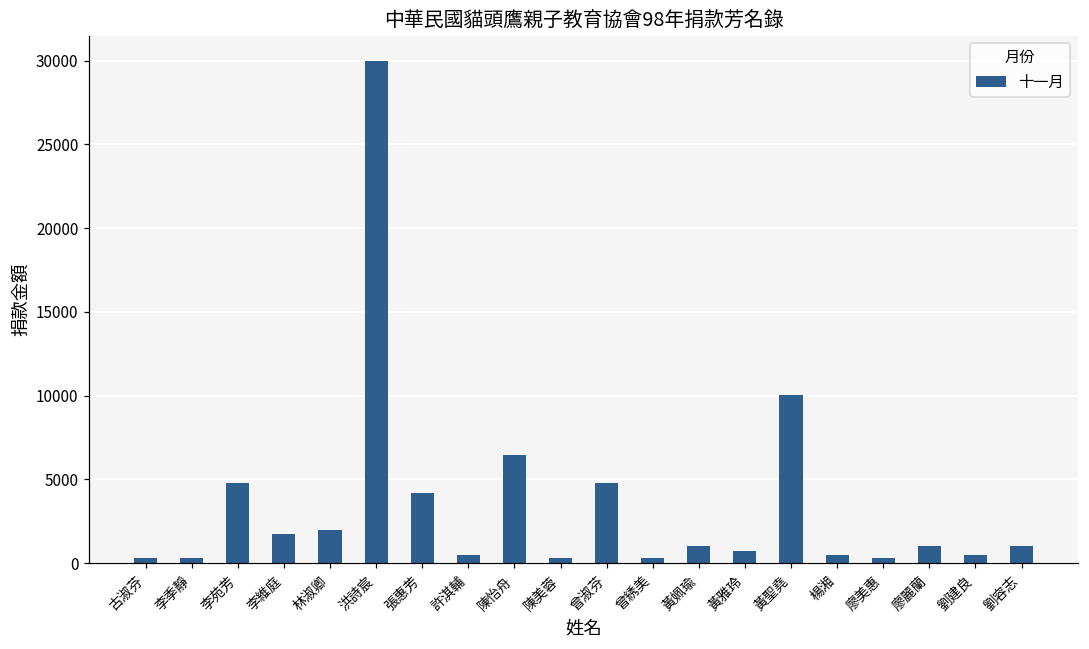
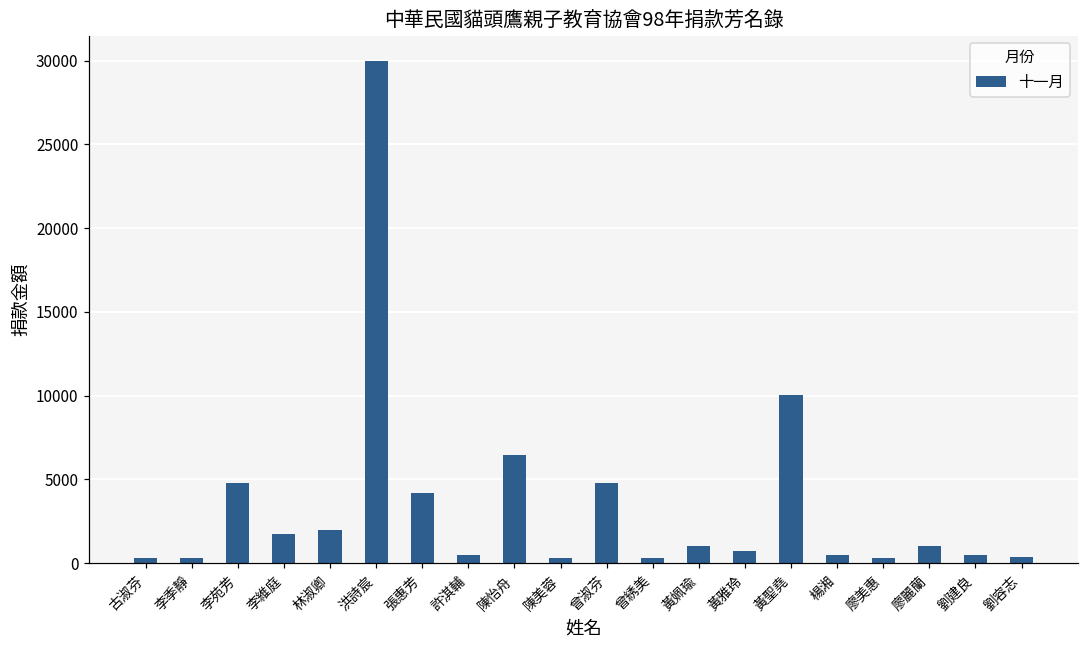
劉容志: 1000 -> 400
